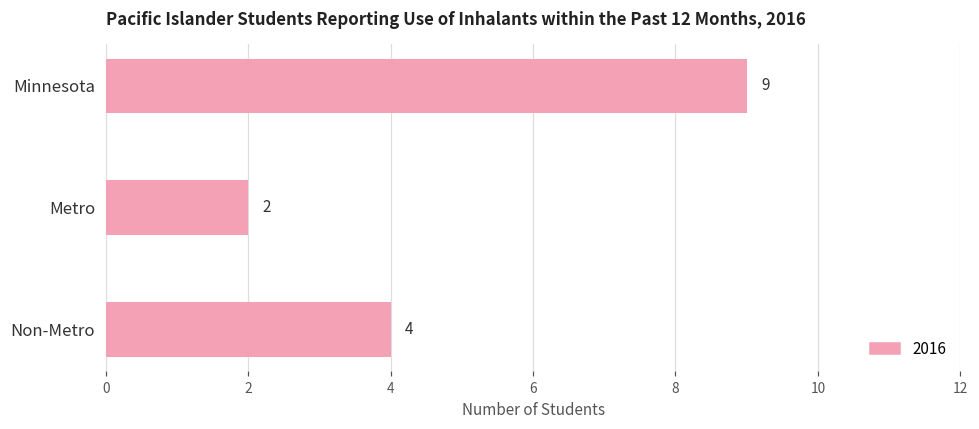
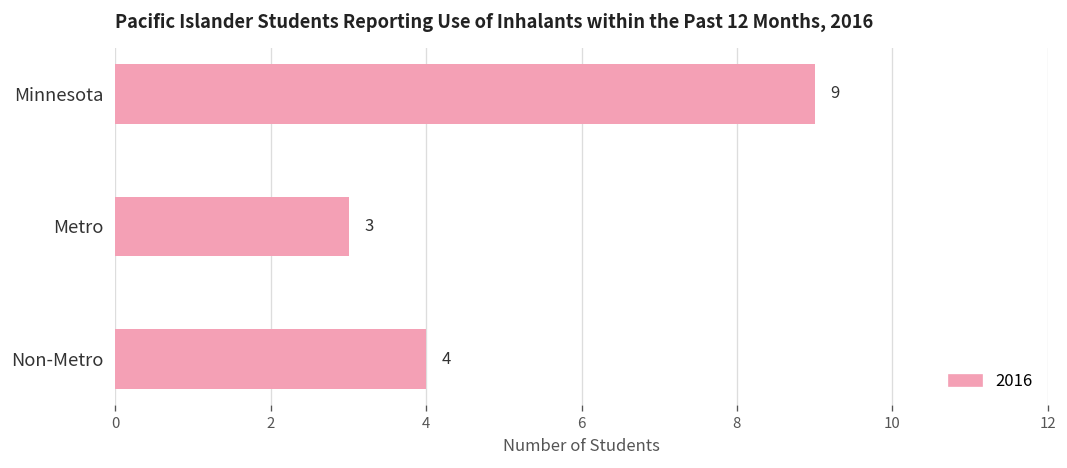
Metro: 2 -> 3
